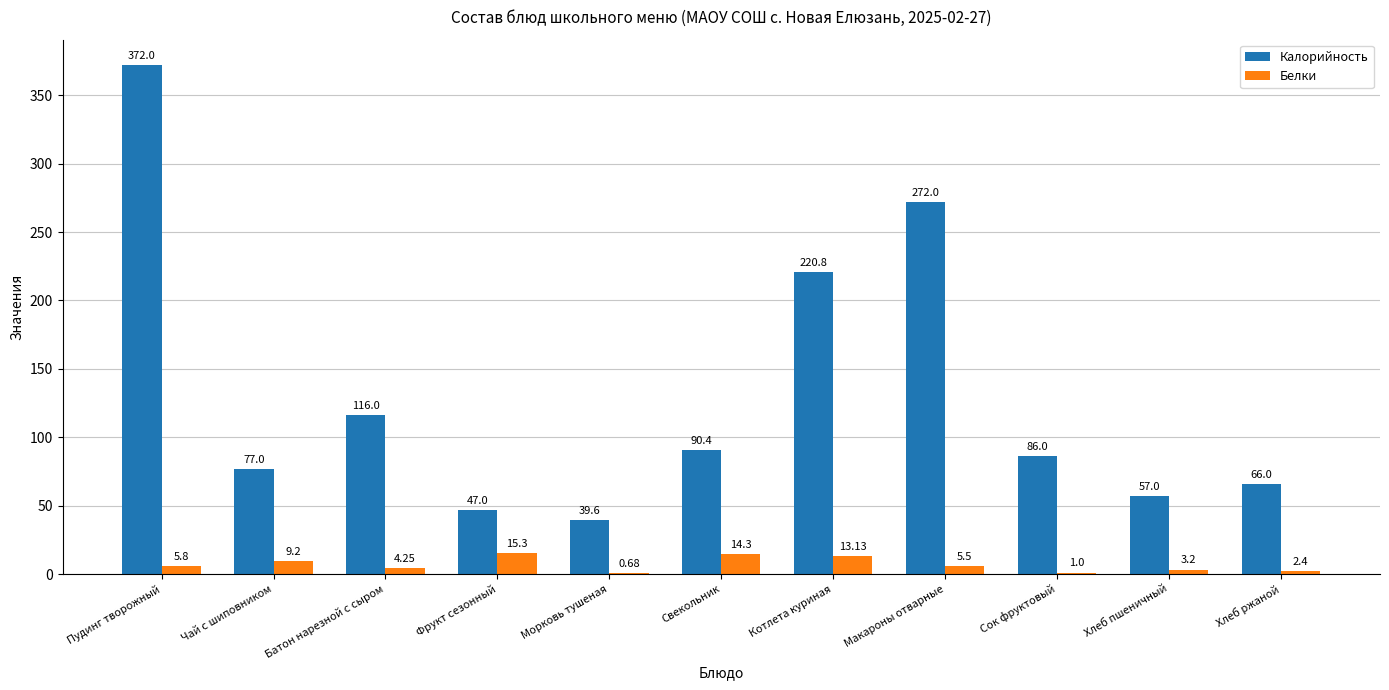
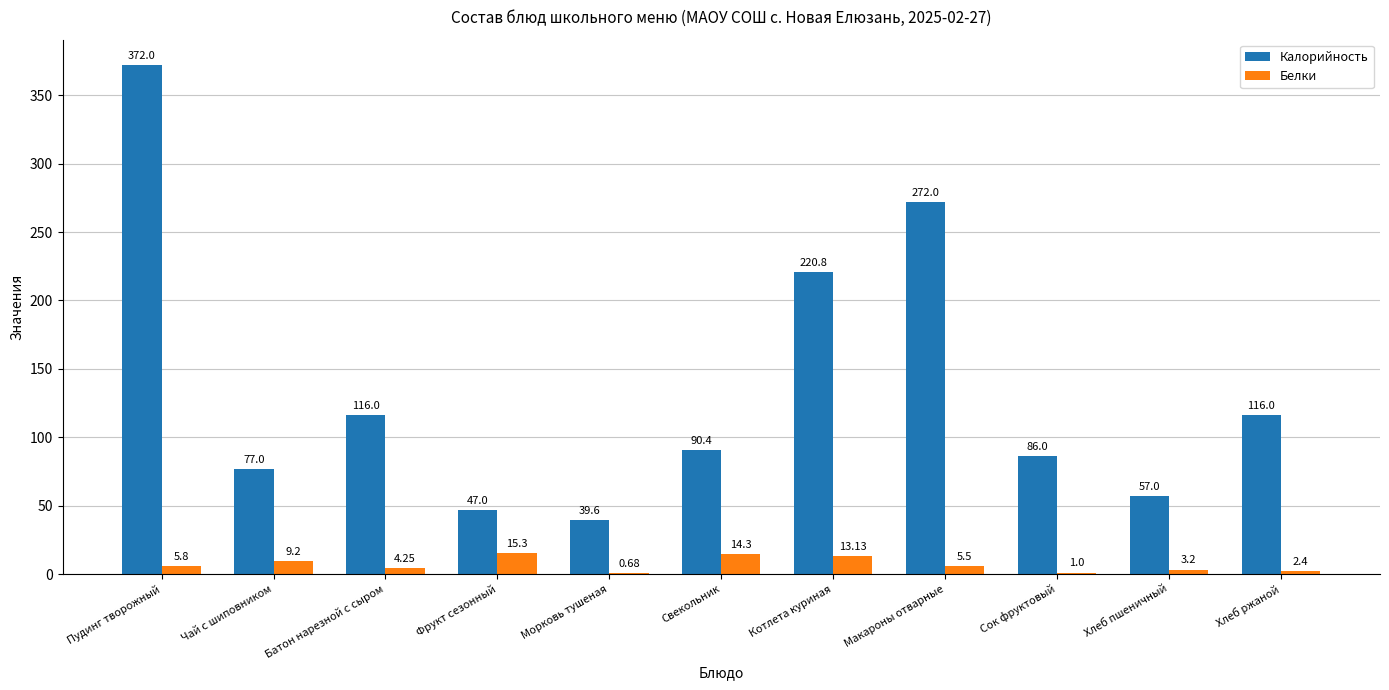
Калорийность, Хлеб ржаной: 66.0 -> 116.0
